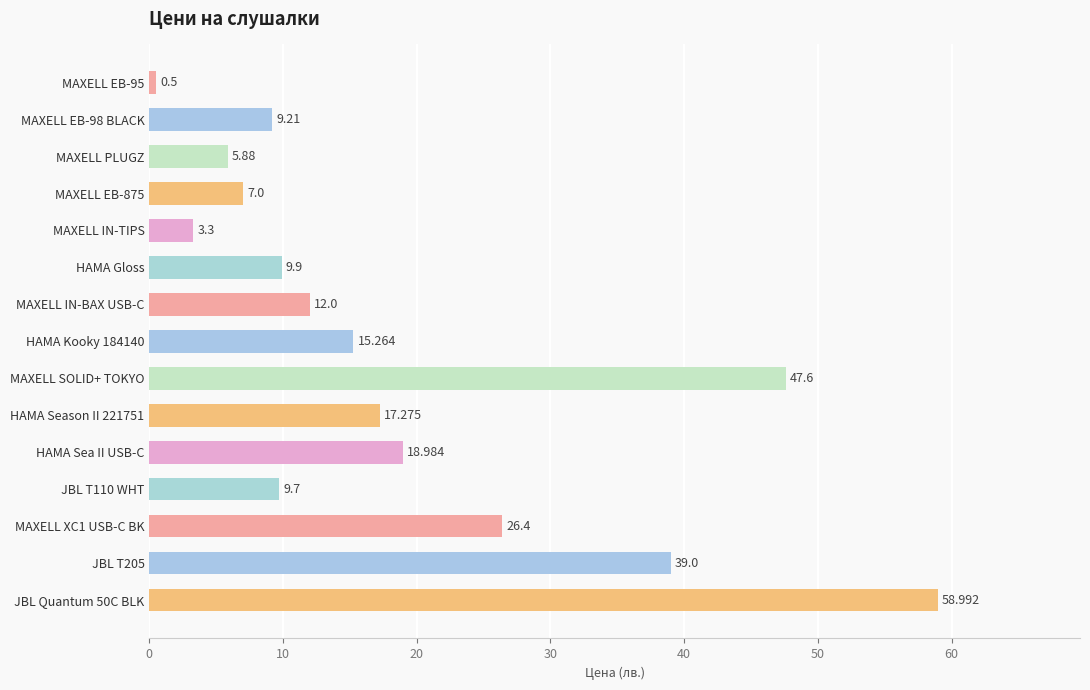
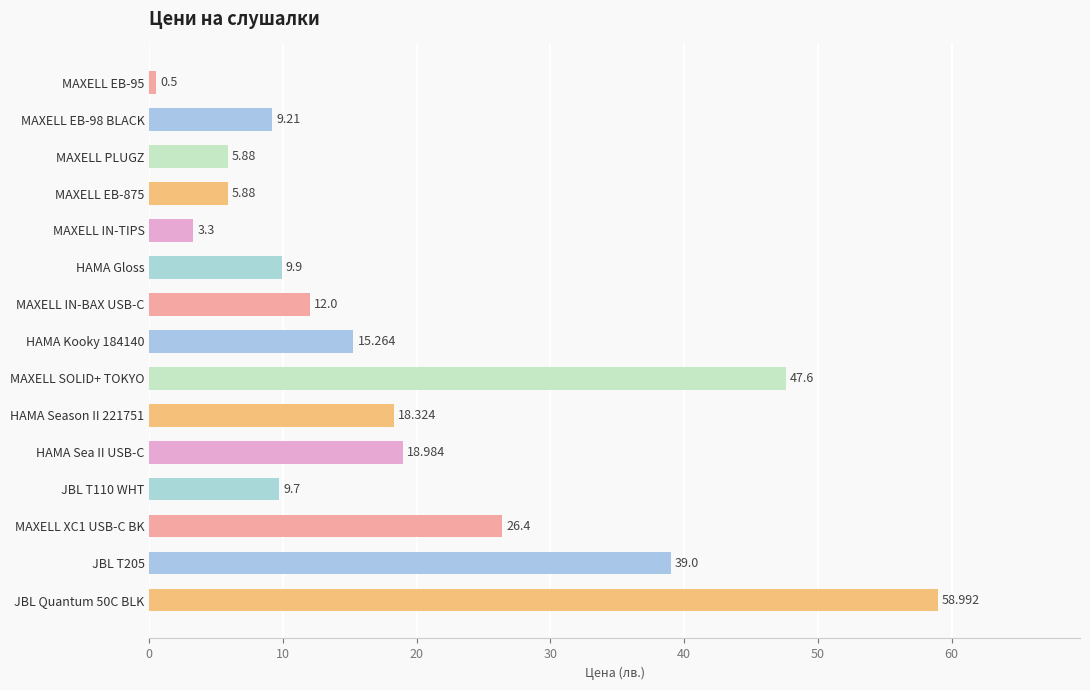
MAXELL EB-875: 7.0 -> 5.88
HAMA Season II 221751: 17.275 -> 18.324
